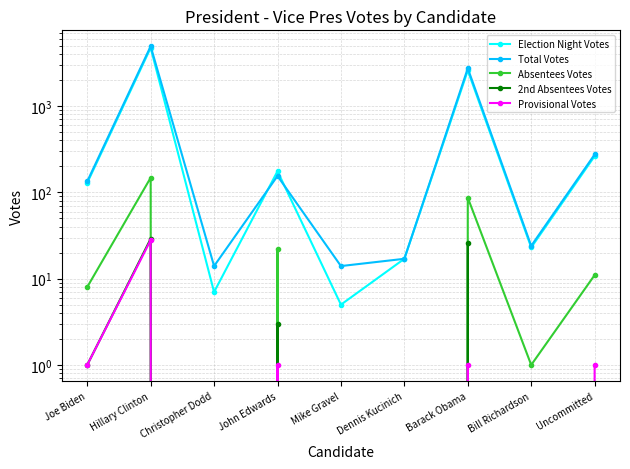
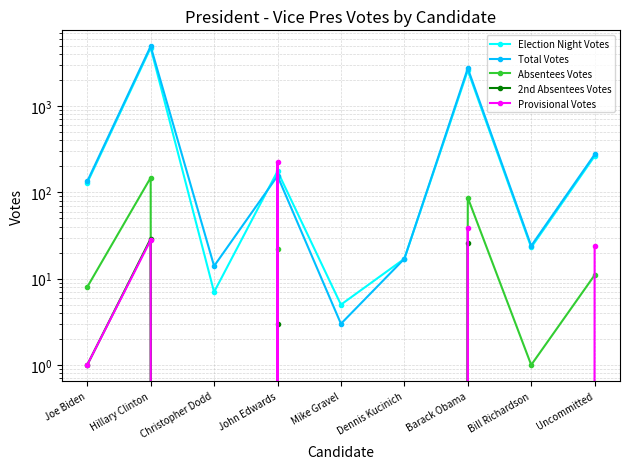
Provisional Votes, John Edwards: 1 -> 230
Total Votes, Mike Gravel: 14 -> 3
Provisional Votes, Barack Obama: 1 -> 40
Provisional Votes, Uncommitted: 1 -> 24
